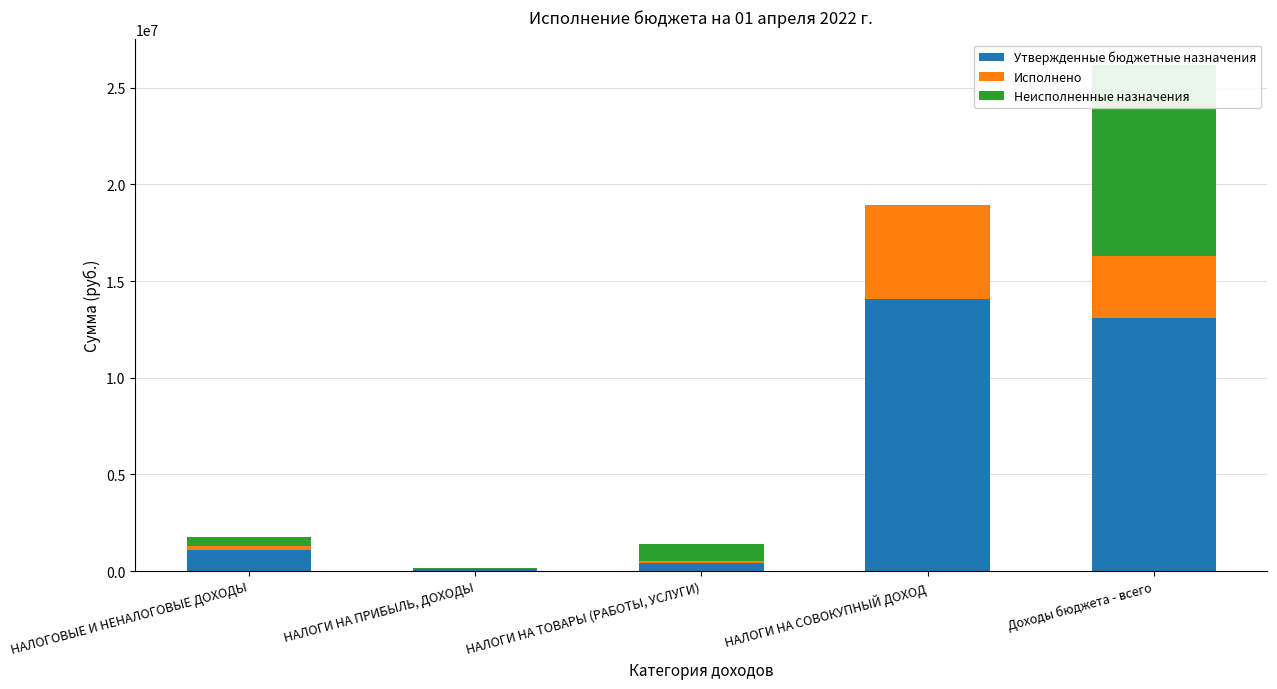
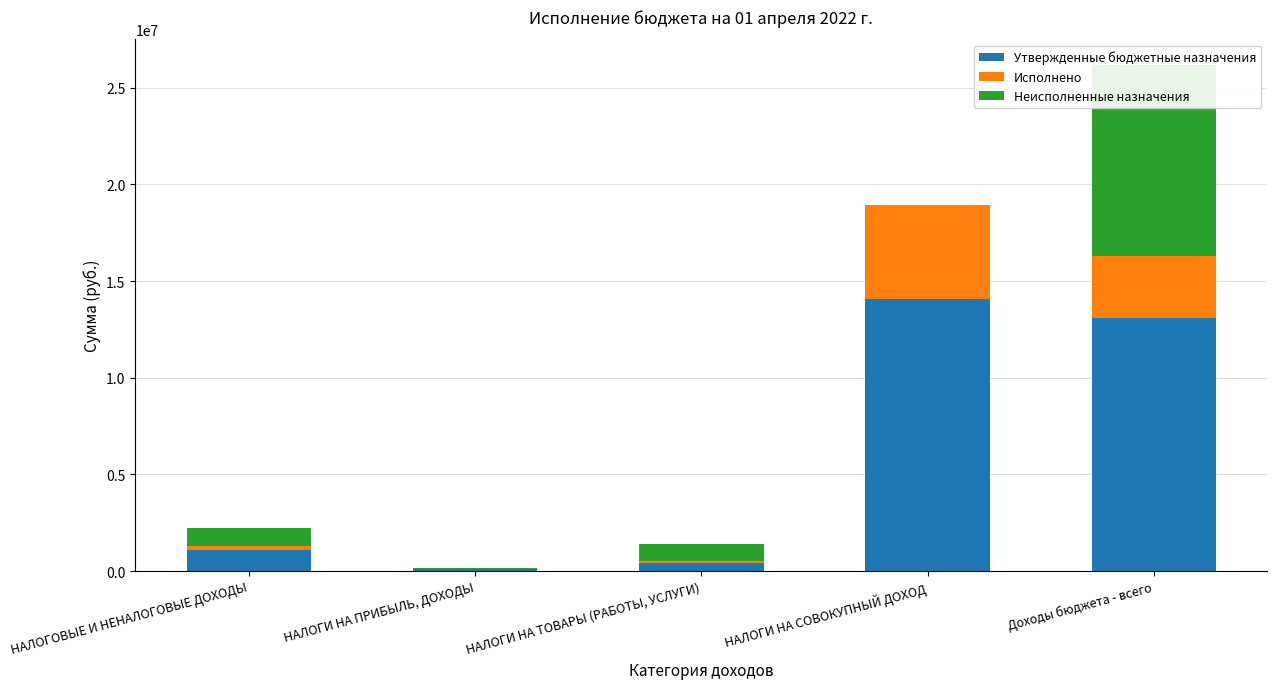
Неисполненные назначения, НАЛОГОВЫЕ И НЕНАЛОГОВЫЕ ДОХОДЫ: 500000 -> 900000
